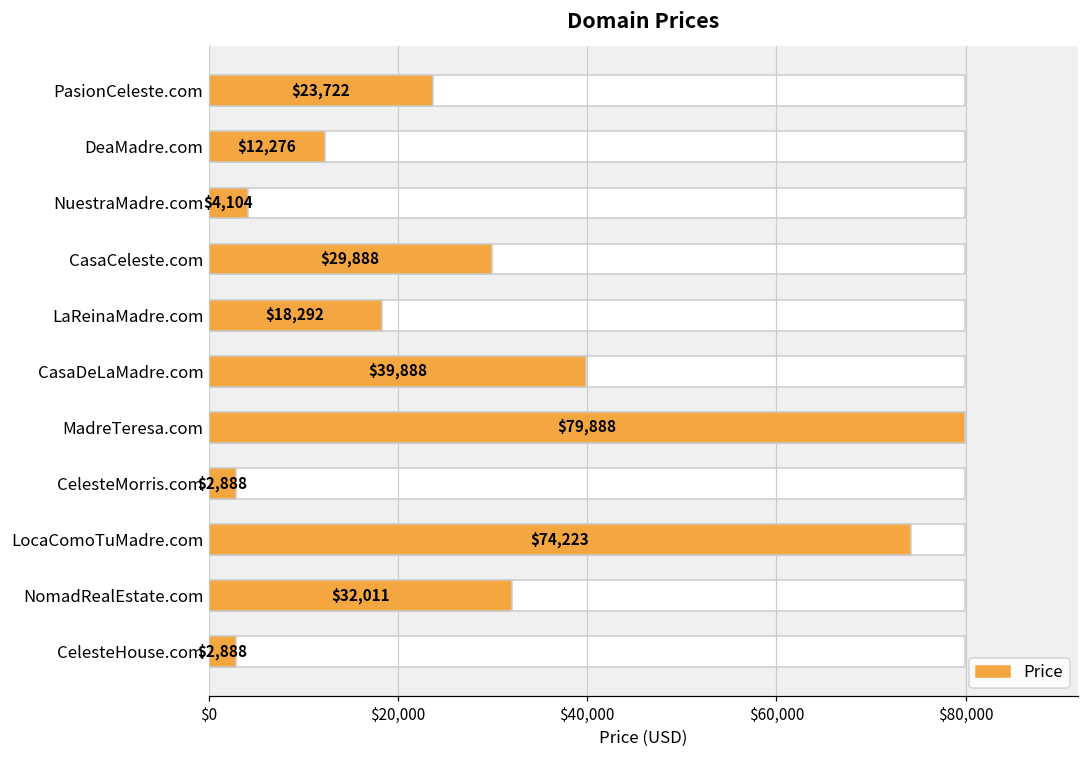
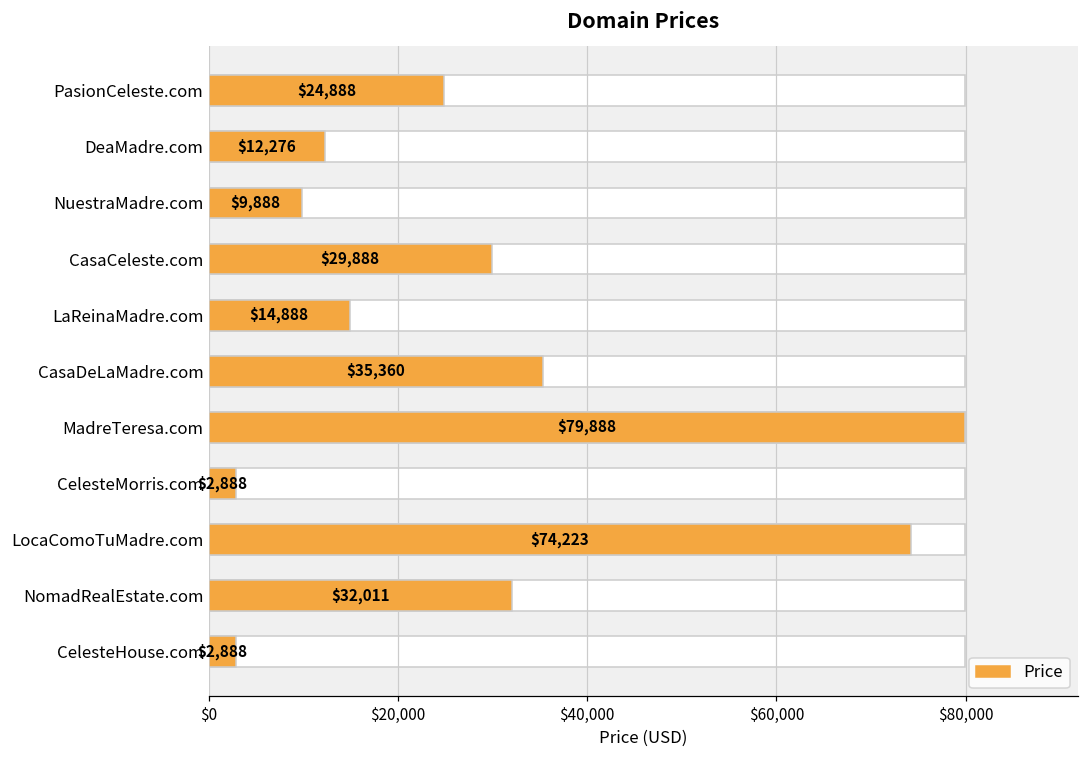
Price, PasionCeleste.com: $23,722 -> $24,888
Price, NuestraMadre.com: $4,104 -> $9,888
Price, LaReinaMadre.com: $18,292 -> $14,888
Price, CasaDeLaMadre.com: $39,888 -> $35,360
